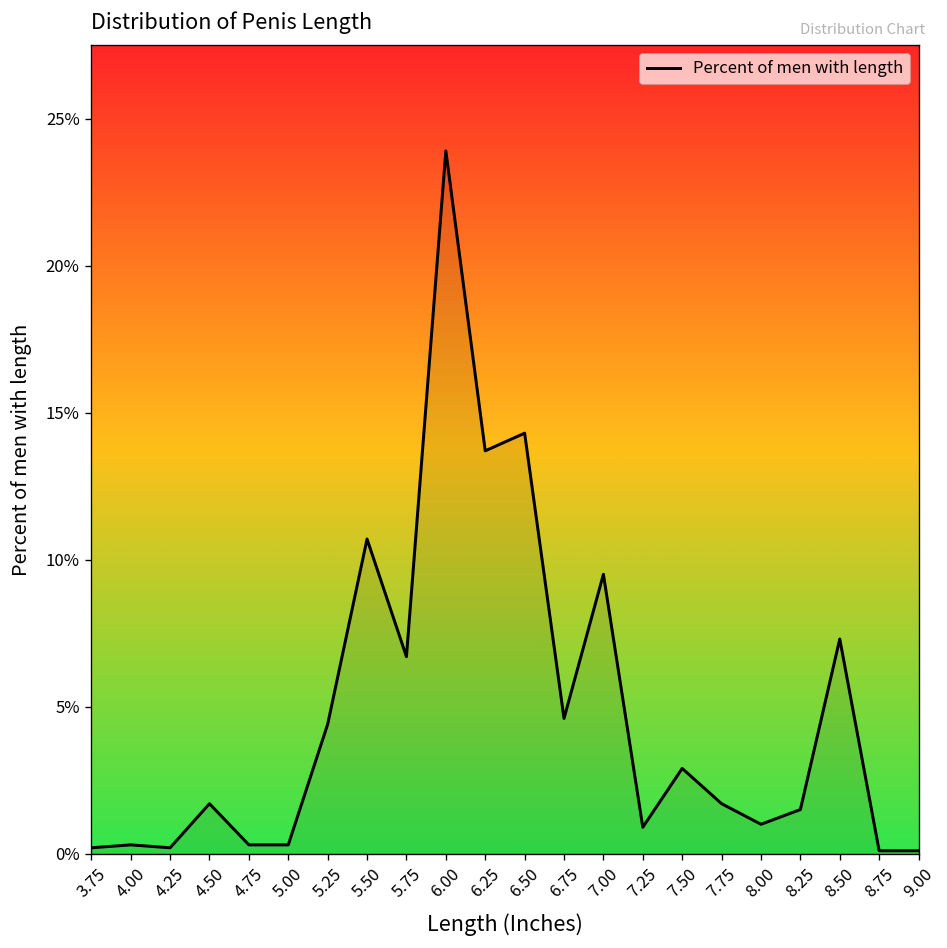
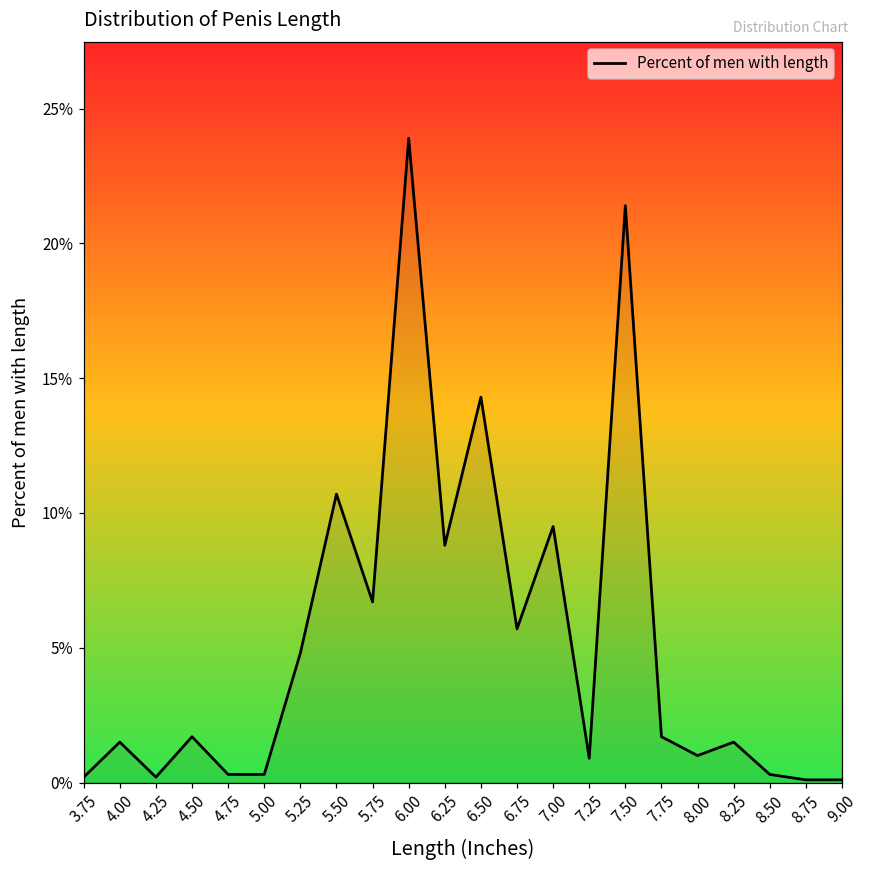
4.00: 0.3% -> 1.5%
5.25: 4.4% -> 4.8%
6.25: 13.7% -> 8.8%
6.75: 4.6% -> 5.7%
7.50: 2.9% -> 21.4%
8.50: 7.3% -> 0.3%
